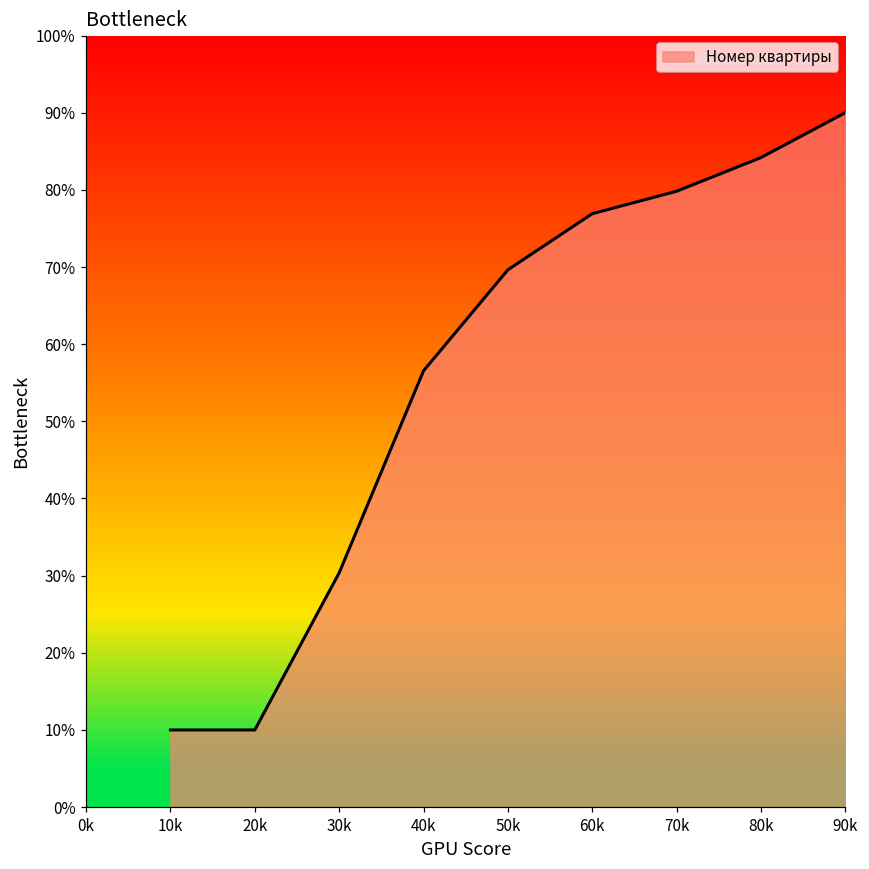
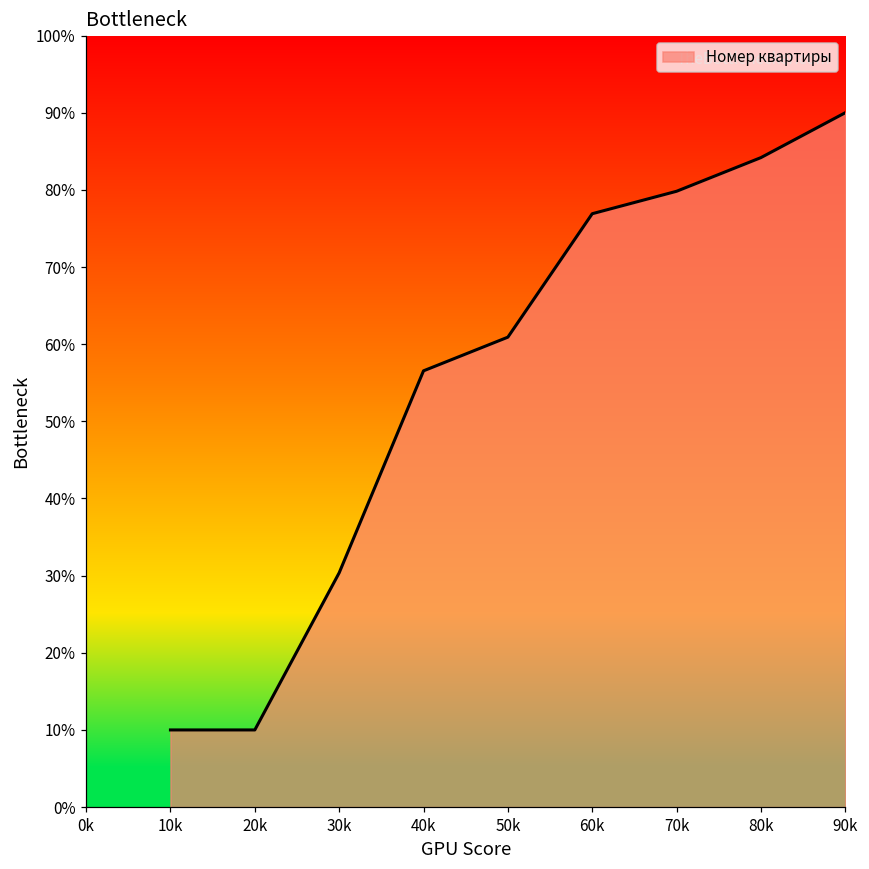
50k: 70% -> 61%
